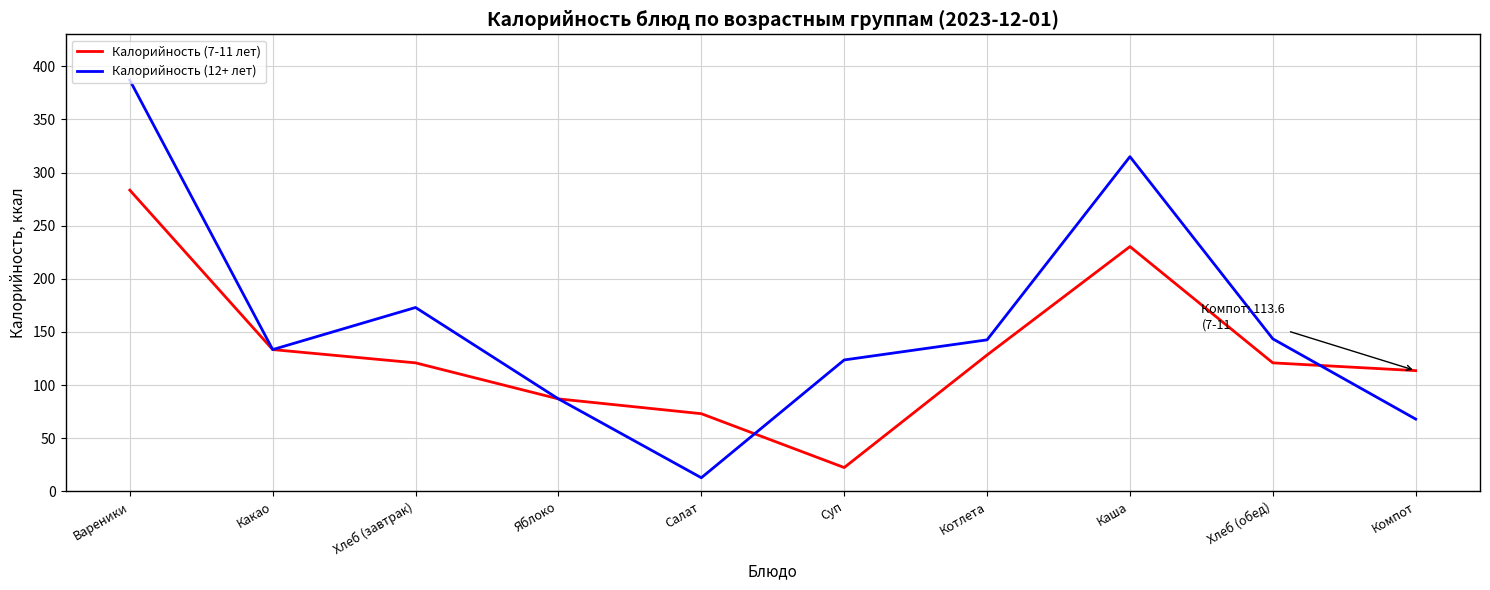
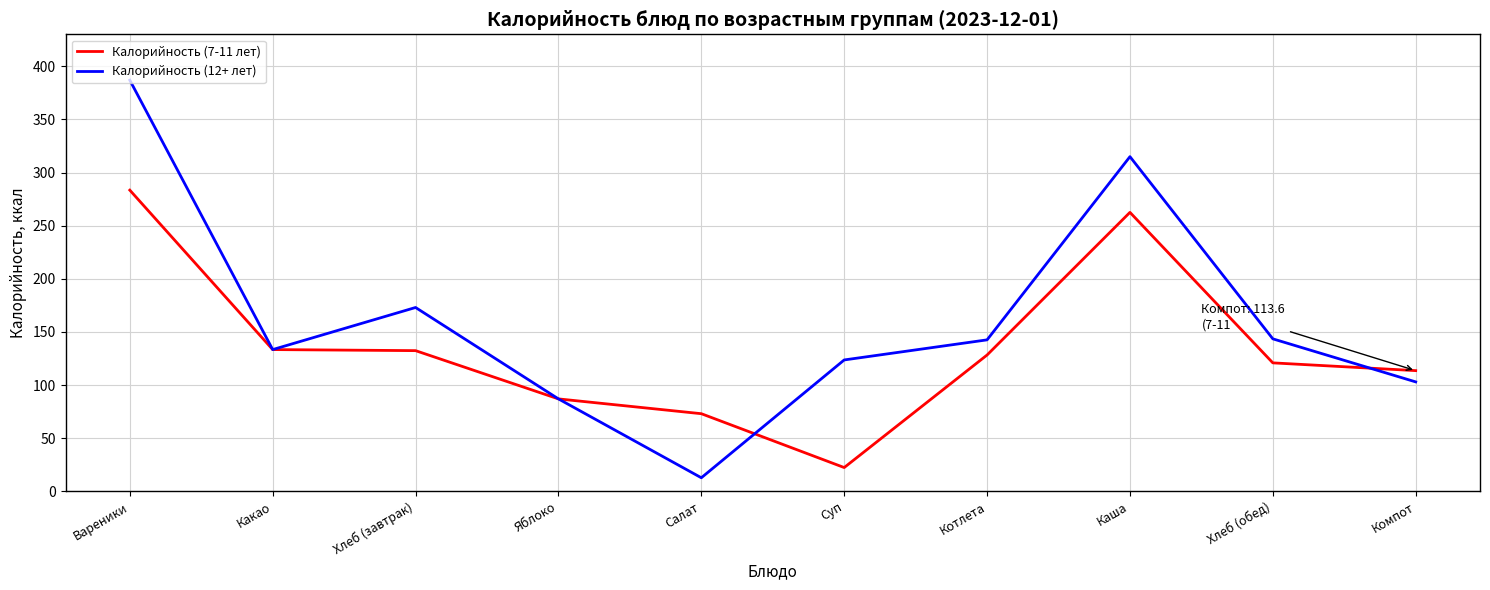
Калорийность (7-11 лет), Хлеб (завтрак): 121 -> 132
Калорийность (7-11 лет), Каша: 230 -> 263
Калорийность (12+ лет), Компот: 68 -> 103
